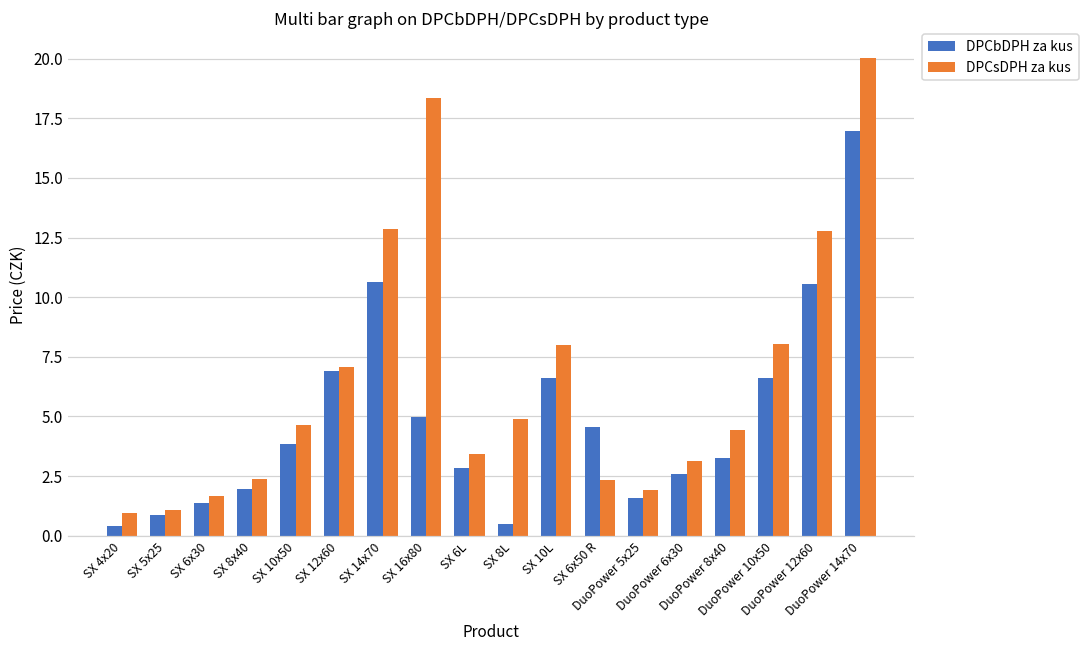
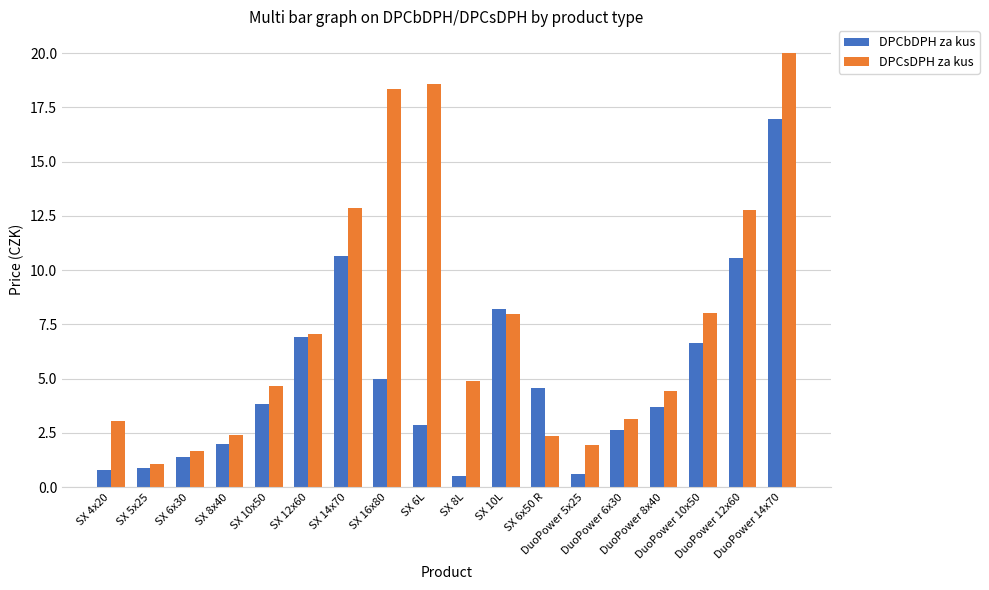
DPCbDPH za kus, SX 4x20: 0.4 -> 0.8
DPCsDPH za kus, SX 4x20: 1.0 -> 3.1
DPCsDPH za kus, SX 6L: 3.4 -> 18.6
DPCbDPH za kus, SX 10L: 6.6 -> 8.2
DPCbDPH za kus, DuoPower 5x25: 1.6 -> 0.6
DPCbDPH za kus, DuoPower 8x40: 3.3 -> 3.7
